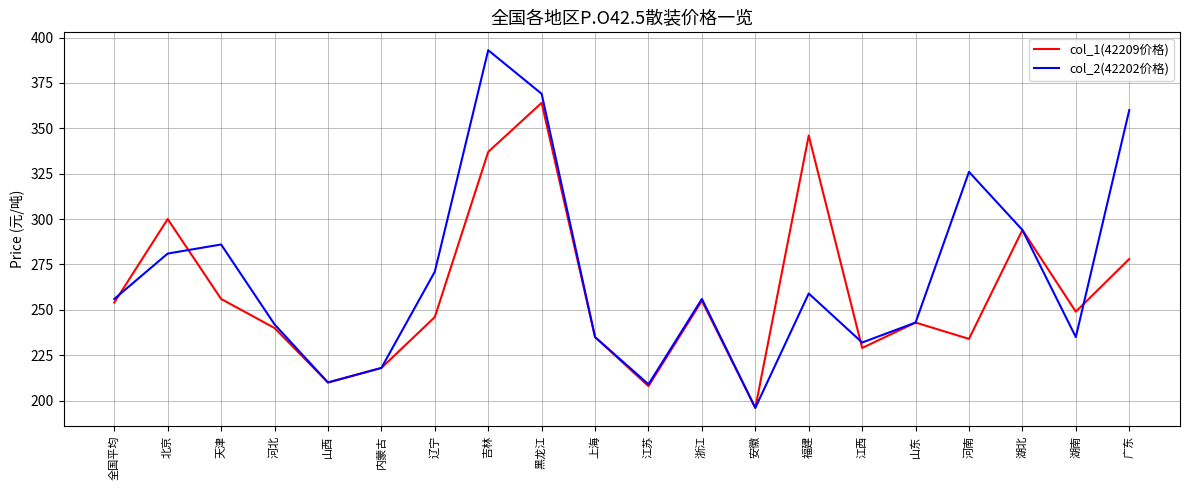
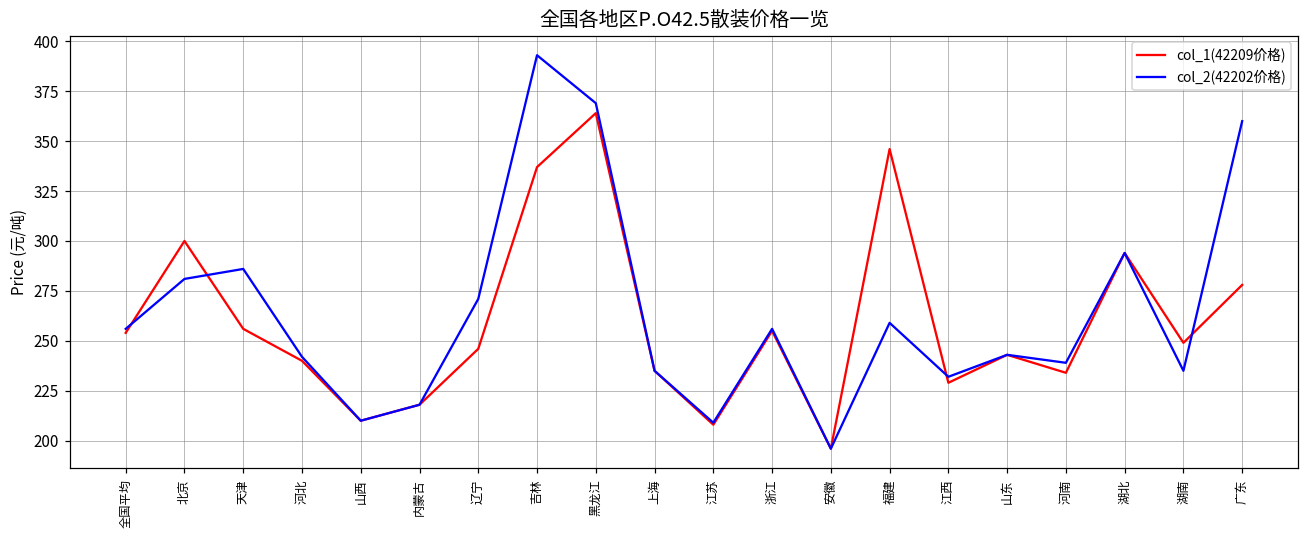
col_2(42202价格), 河南: 326 -> 239
